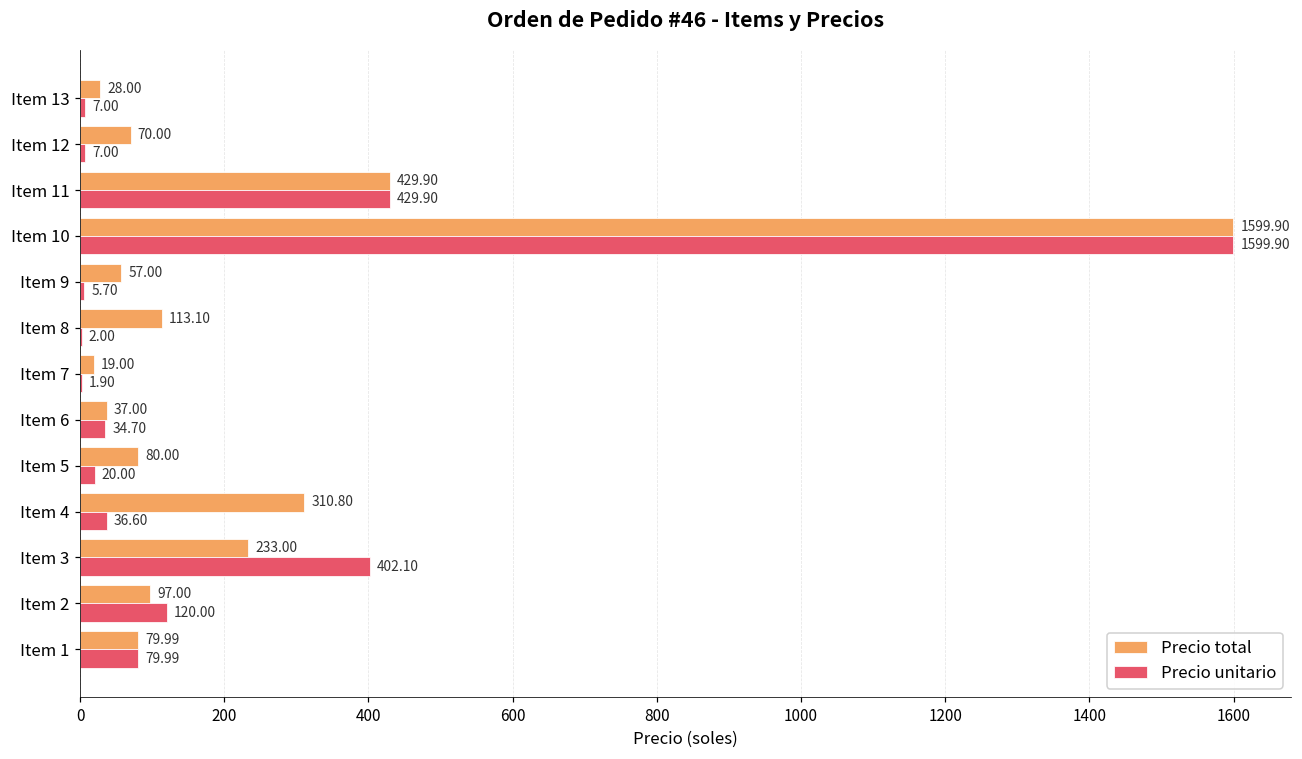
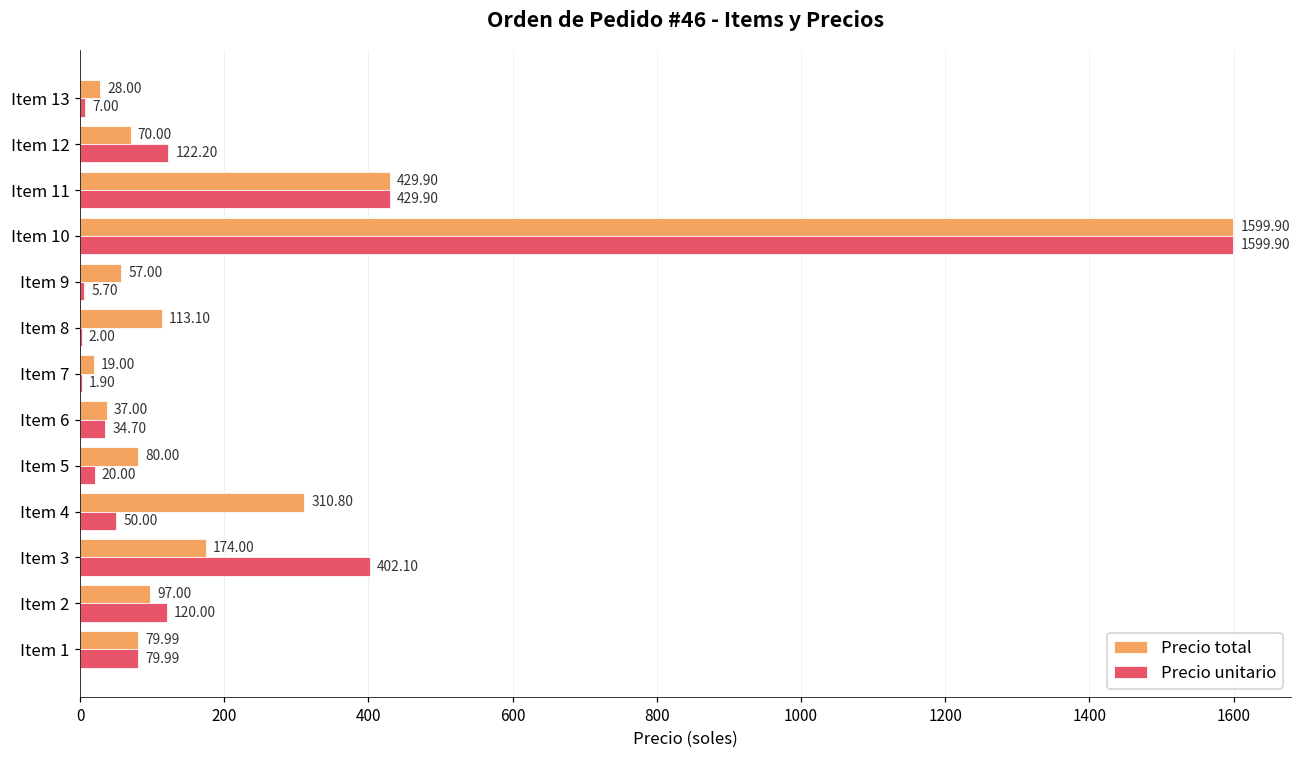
Precio unitario, Item 12: 7.00 -> 122.20
Precio unitario, Item 4: 36.60 -> 50.00
Precio total, Item 3: 233.00 -> 174.00
